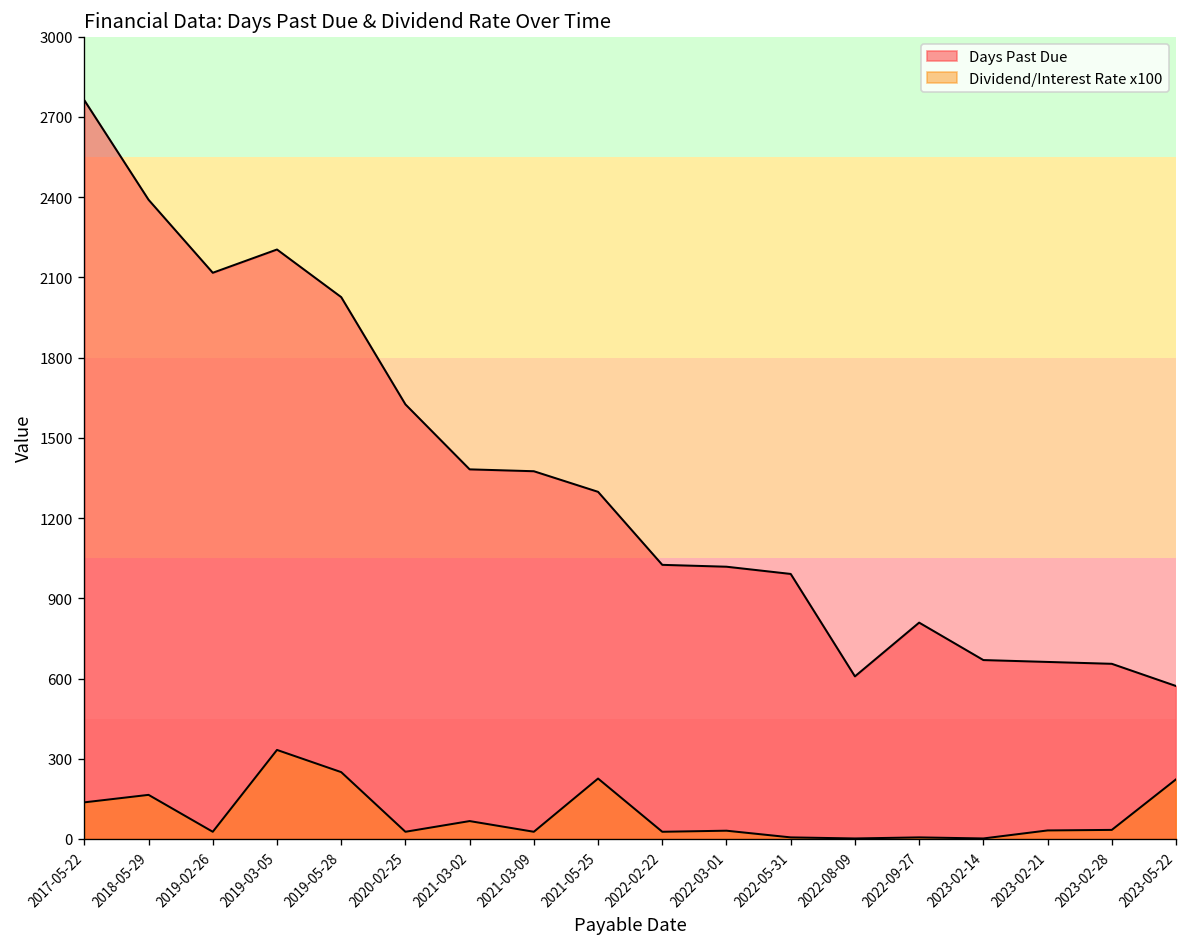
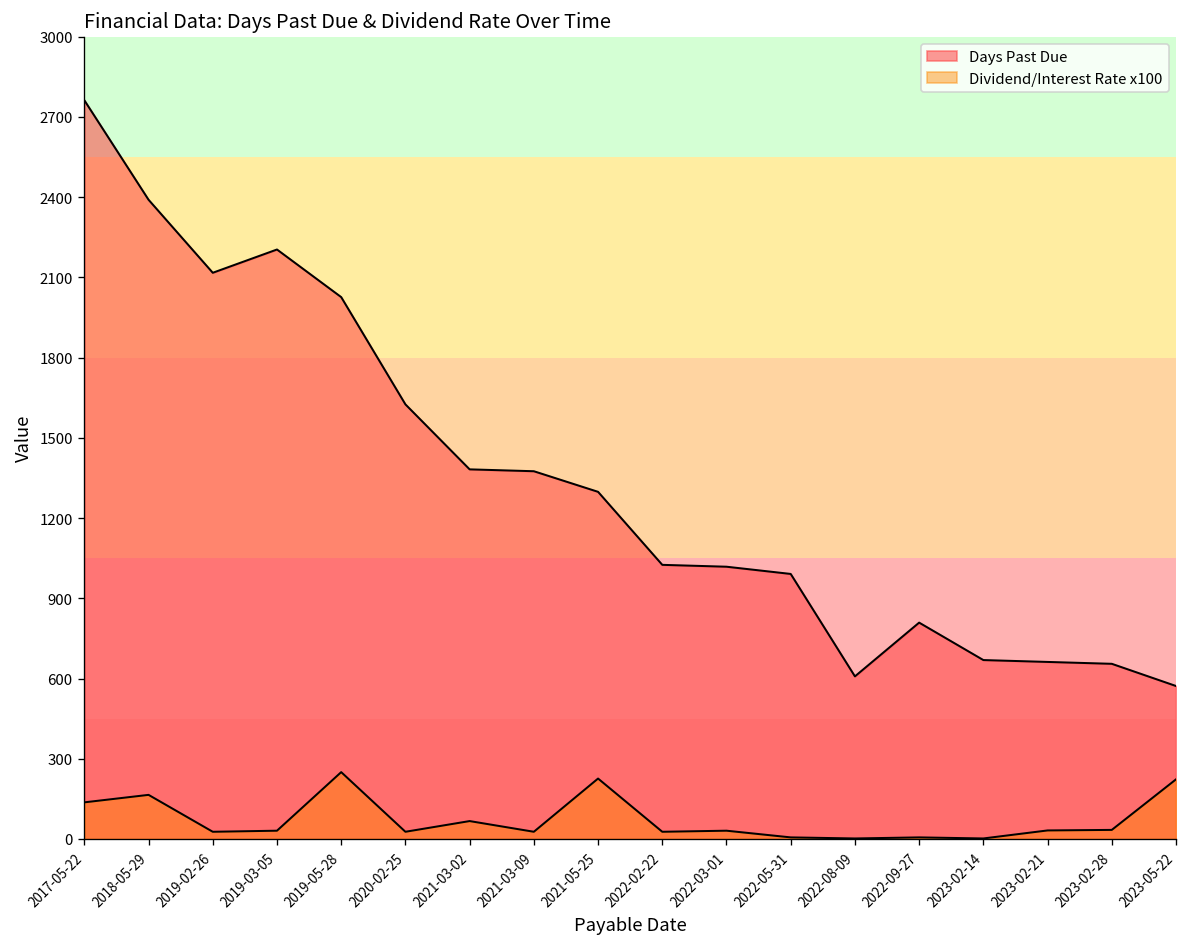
Dividend/Interest Rate x100, 2019-03-05: 330 -> 30
